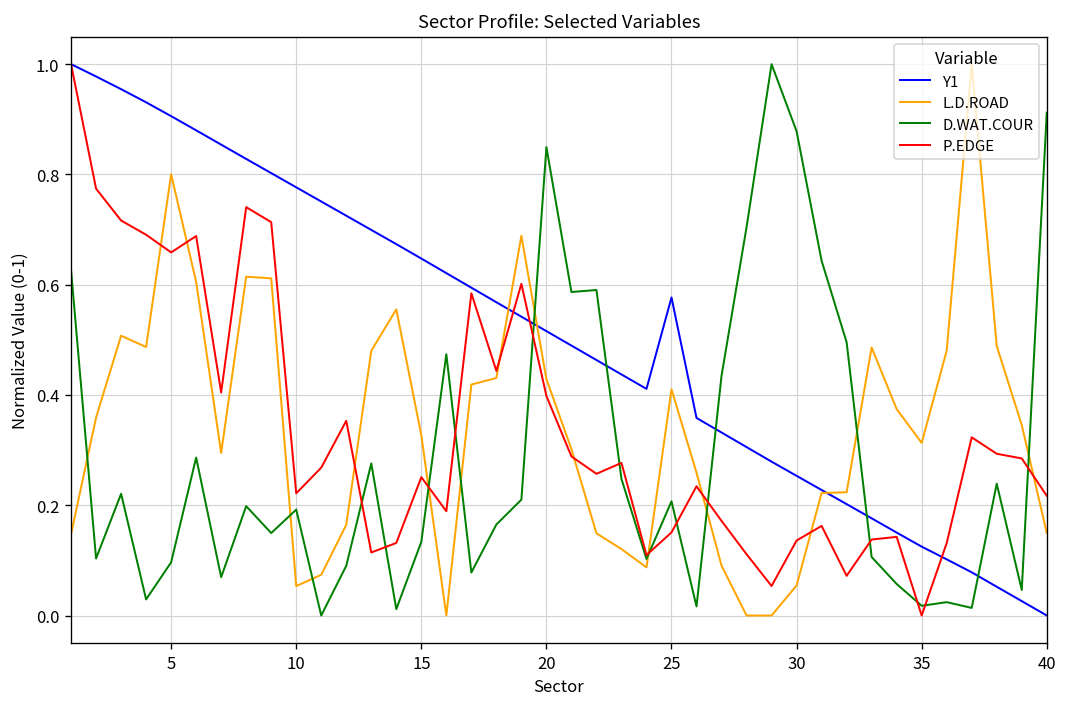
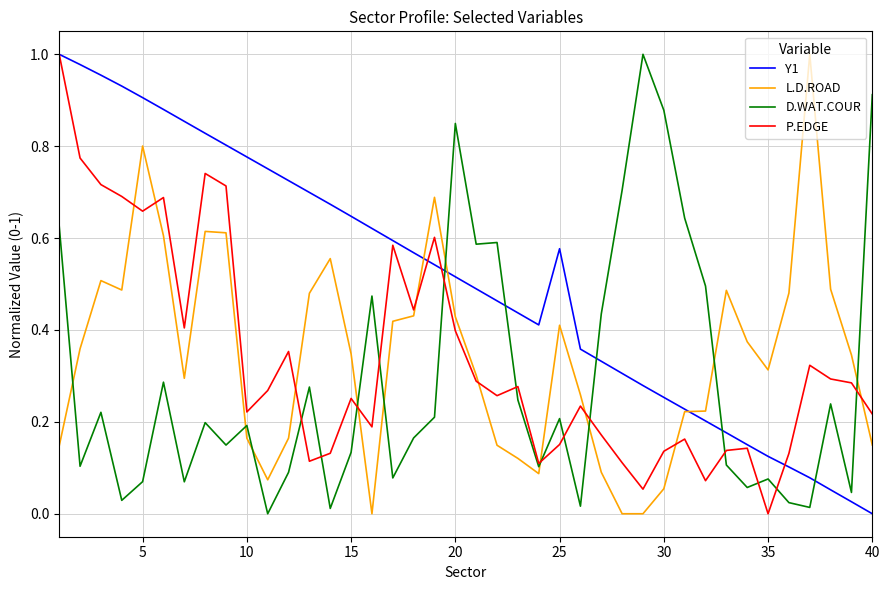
D.WAT.COUR, 5: 0.10 -> 0.07
L.D.ROAD, 10: 0.05 -> 0.16
L.D.ROAD, 15: 0.33 -> 0.35
D.WAT.COUR, 35: 0.02 -> 0.08
